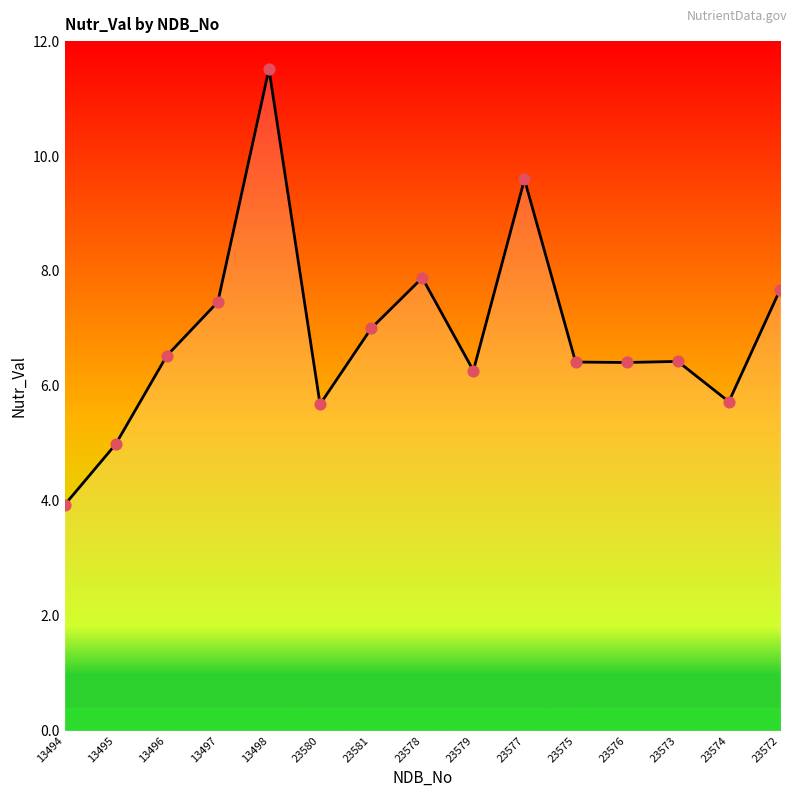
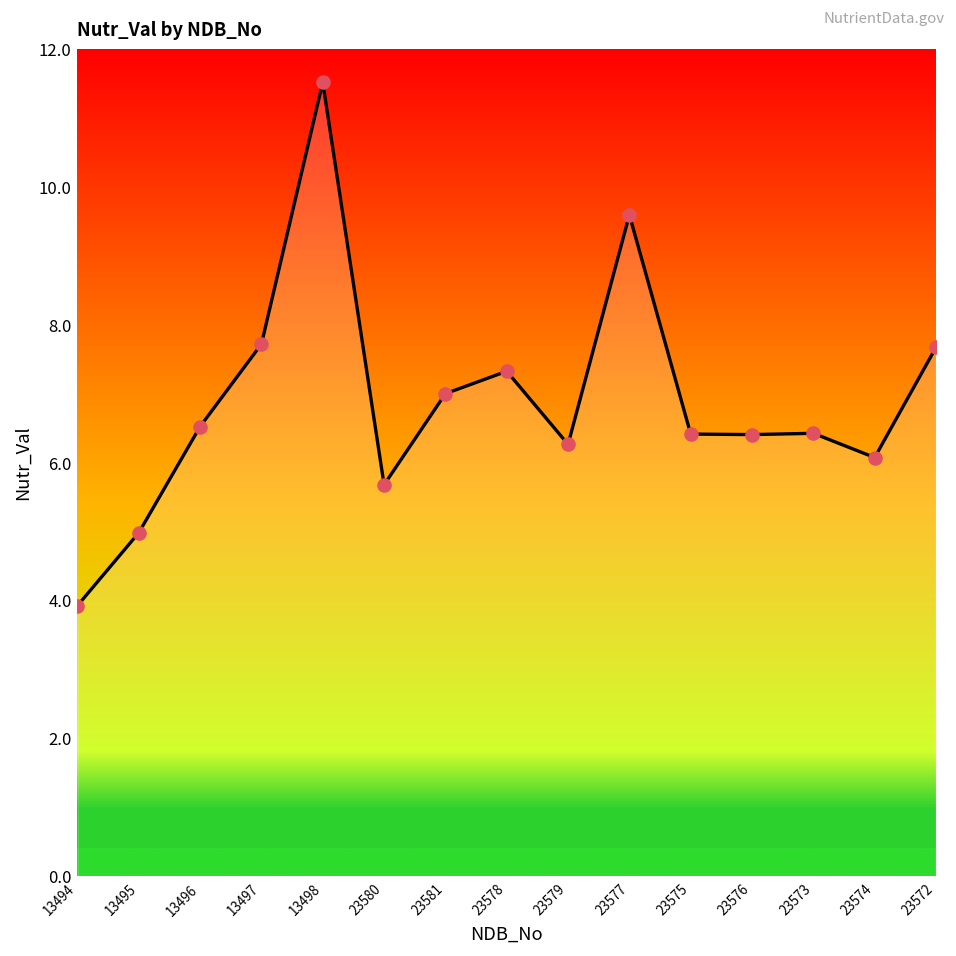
13497: 7.5 -> 7.7
23578: 7.9 -> 7.3
23574: 5.7 -> 6.1
